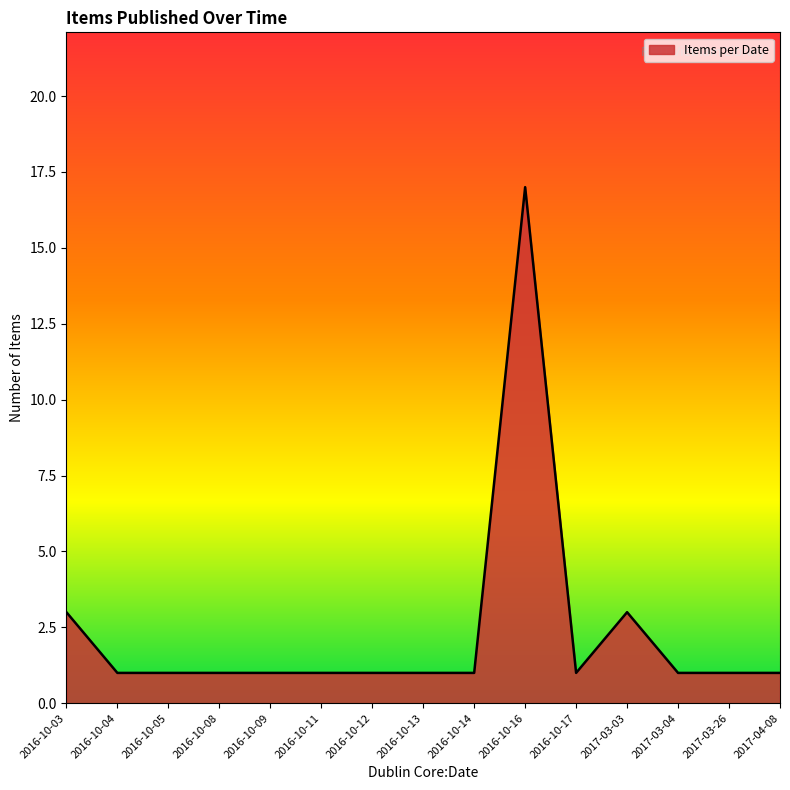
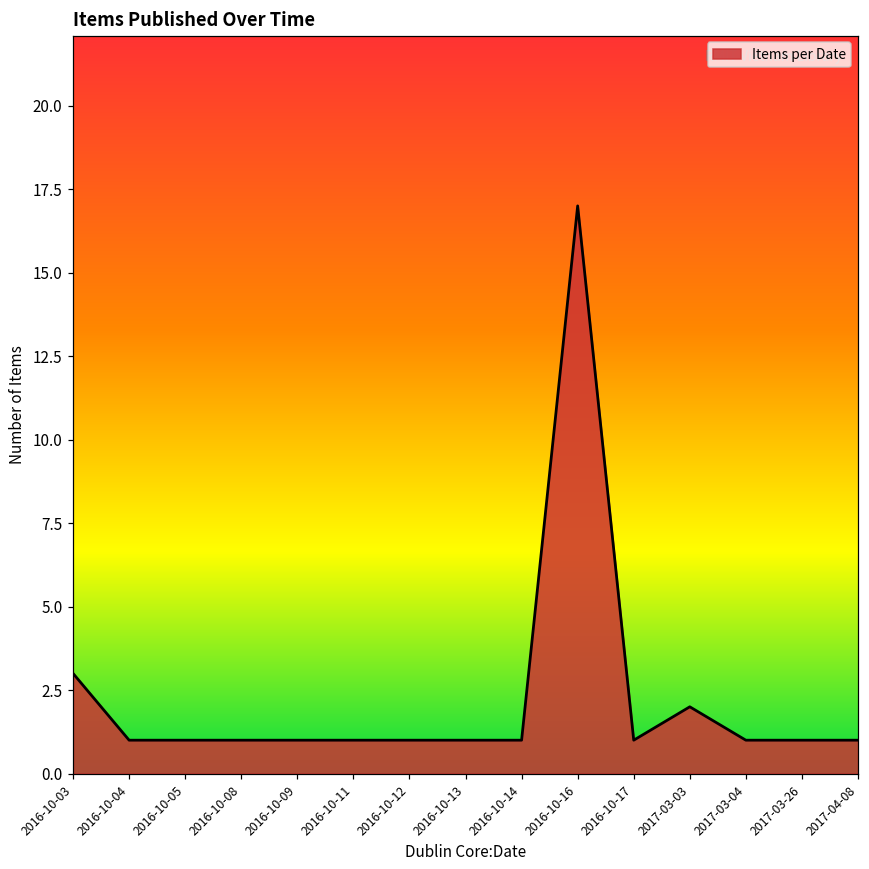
2017-03-03: 3 -> 2
